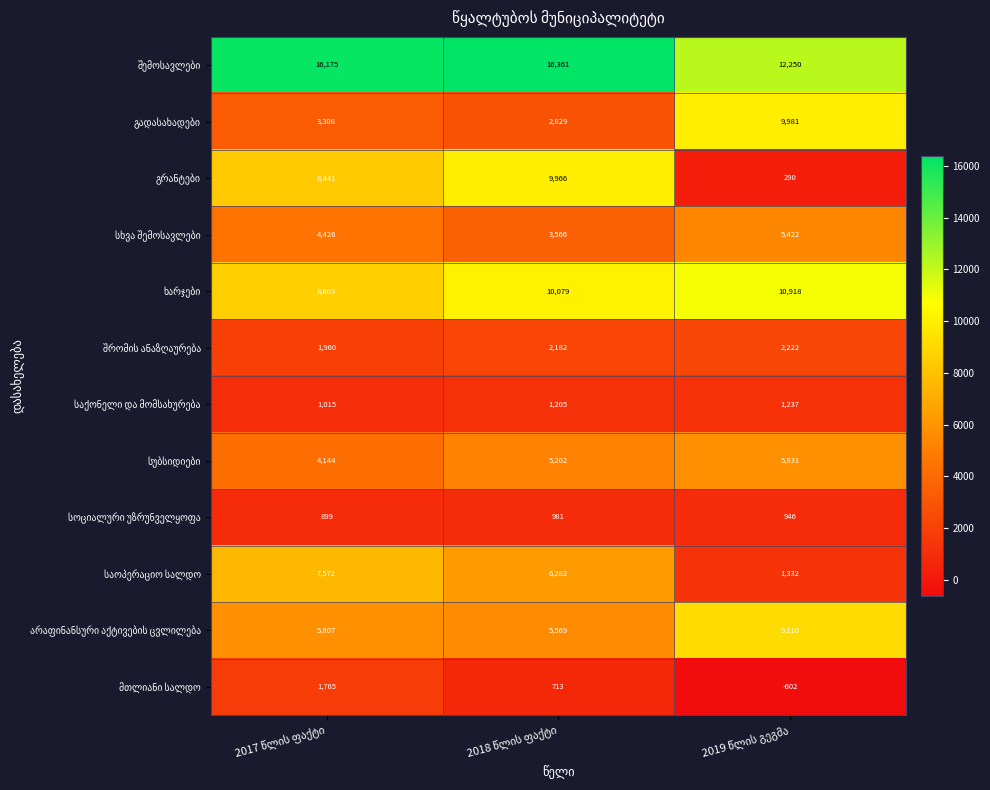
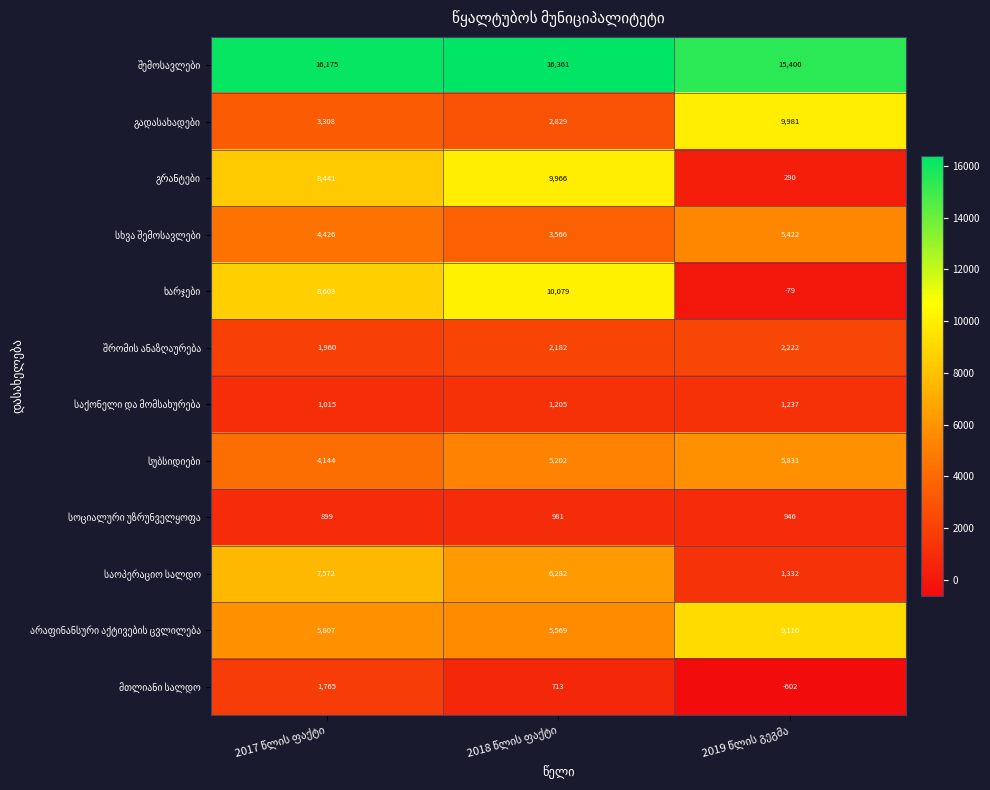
შემოსავლები, 2019 წლის გეგმა: 12,250 -> 15,400
ხარჯები, 2019 წლის გეგმა: 10,918 -> -79
